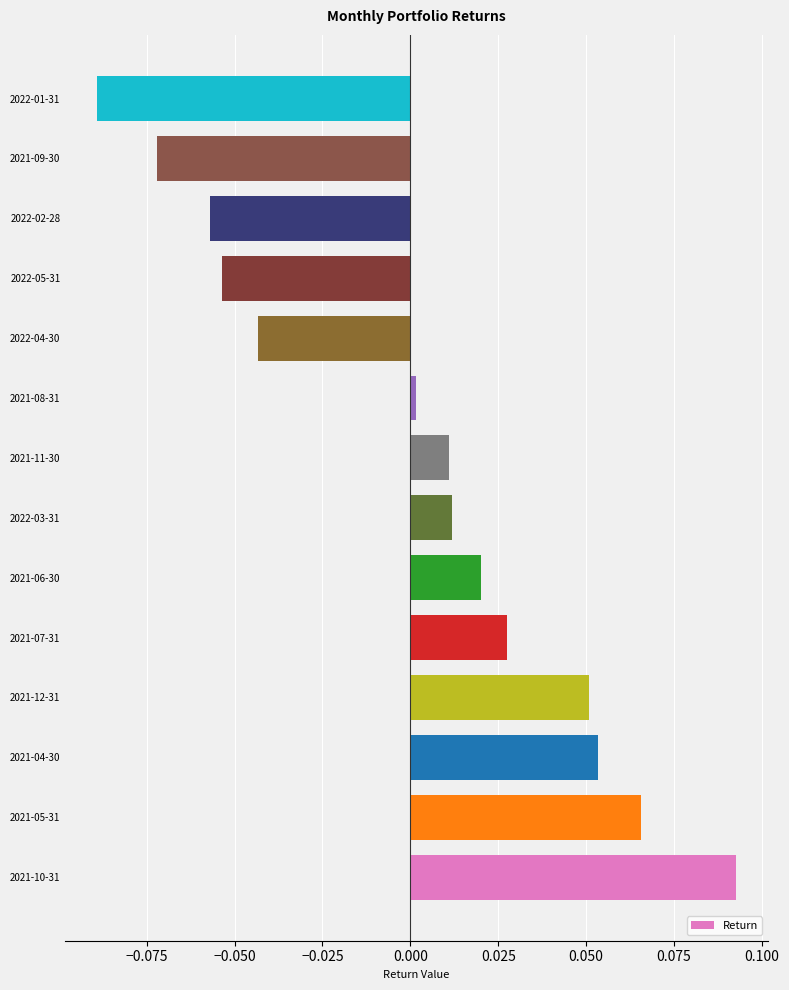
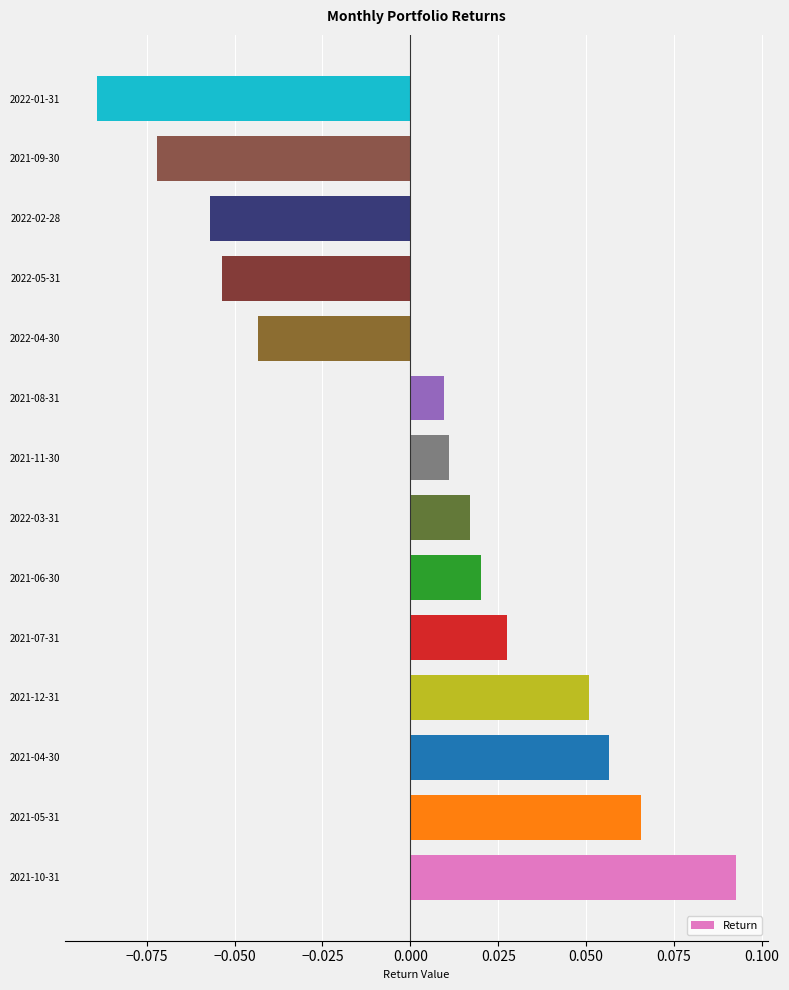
2021-08-31: 0.002 -> 0.009
2022-03-31: 0.012 -> 0.017
2021-04-30: 0.053 -> 0.056
